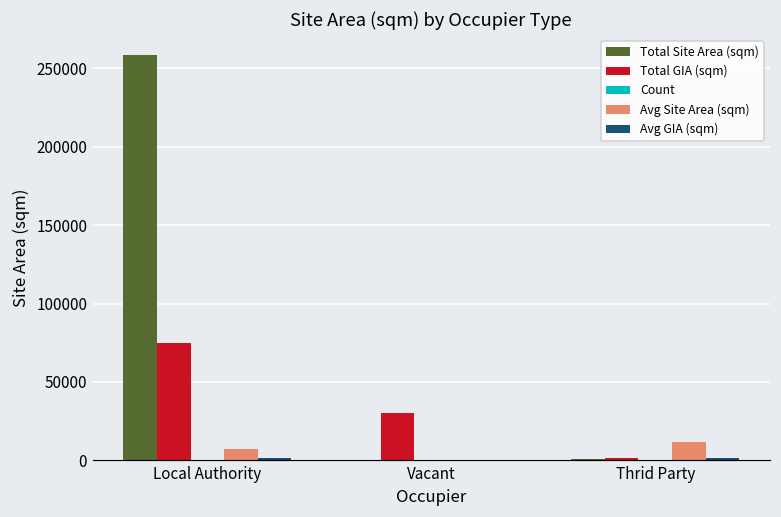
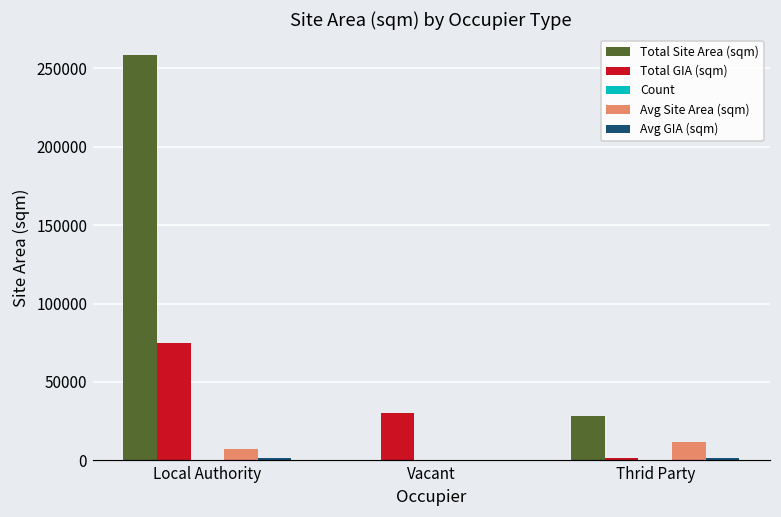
Total Site Area (sqm), Thrid Party: 1000 -> 28000
